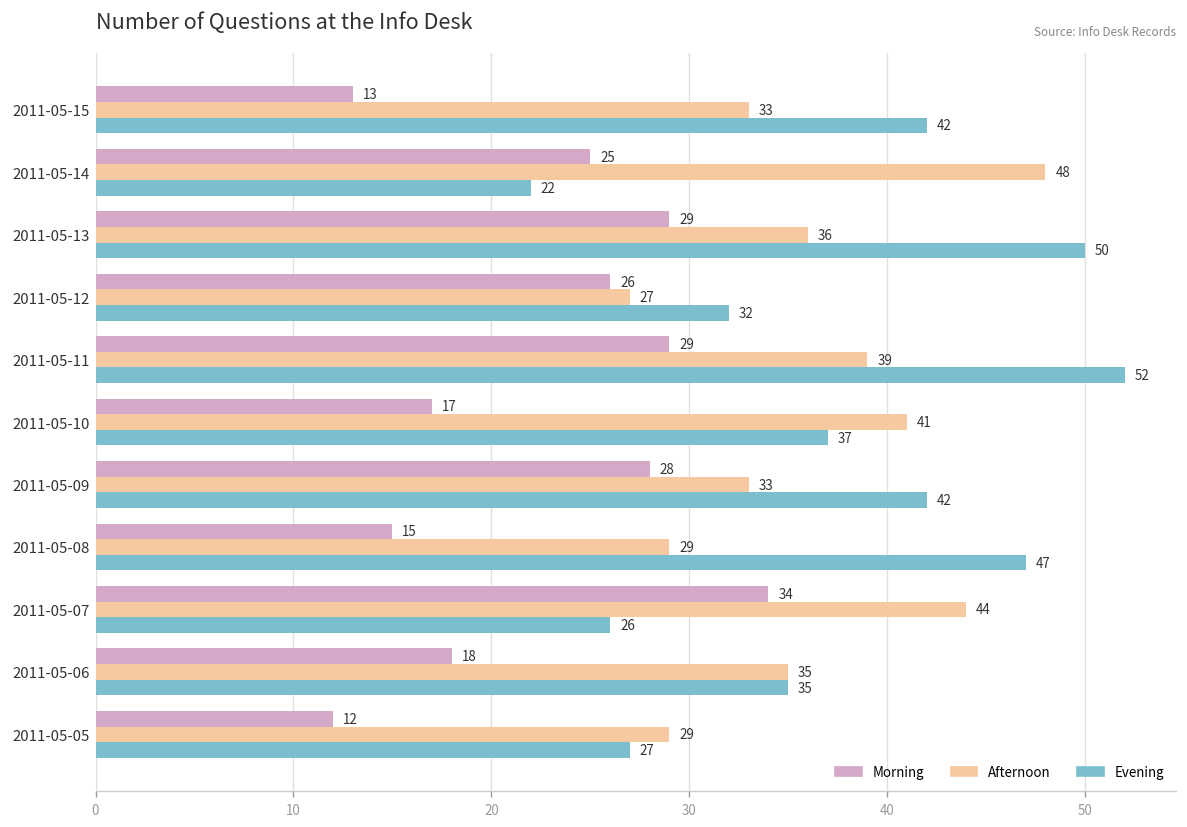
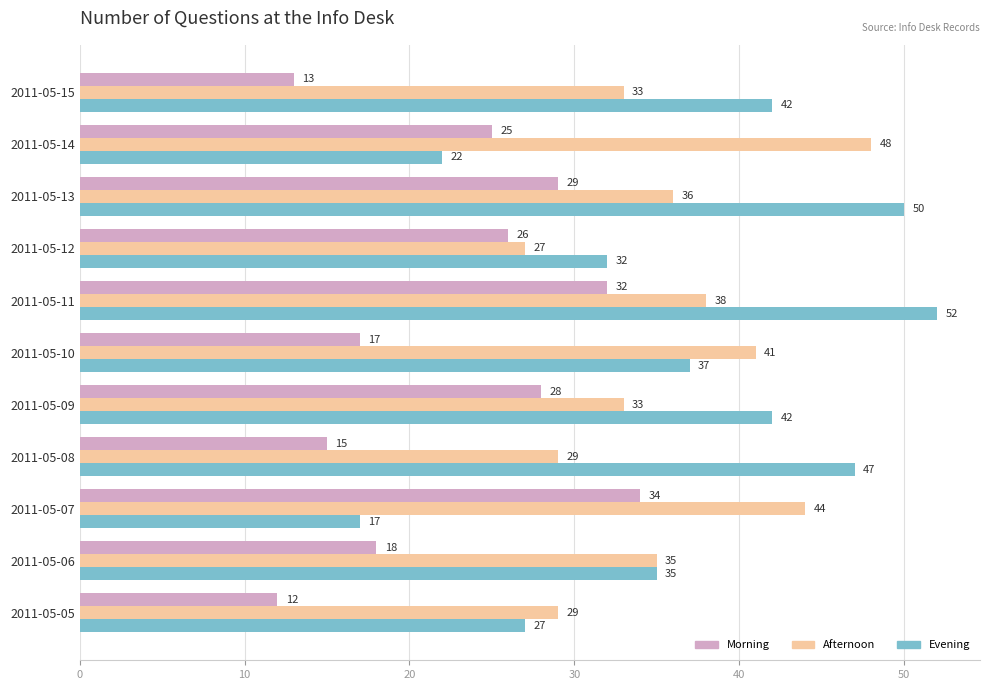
Morning, 2011-05-11: 29 -> 32
Afternoon, 2011-05-11: 39 -> 38
Evening, 2011-05-07: 26 -> 17
